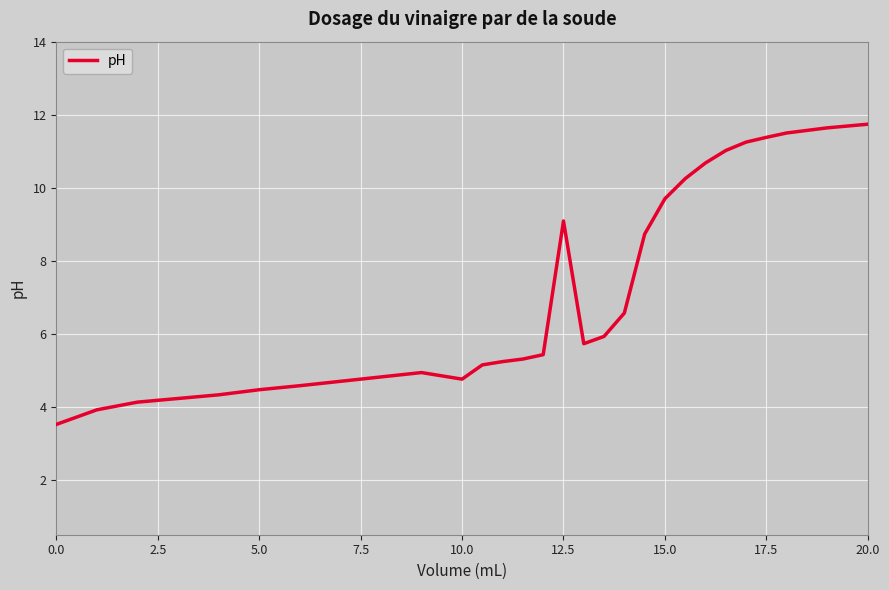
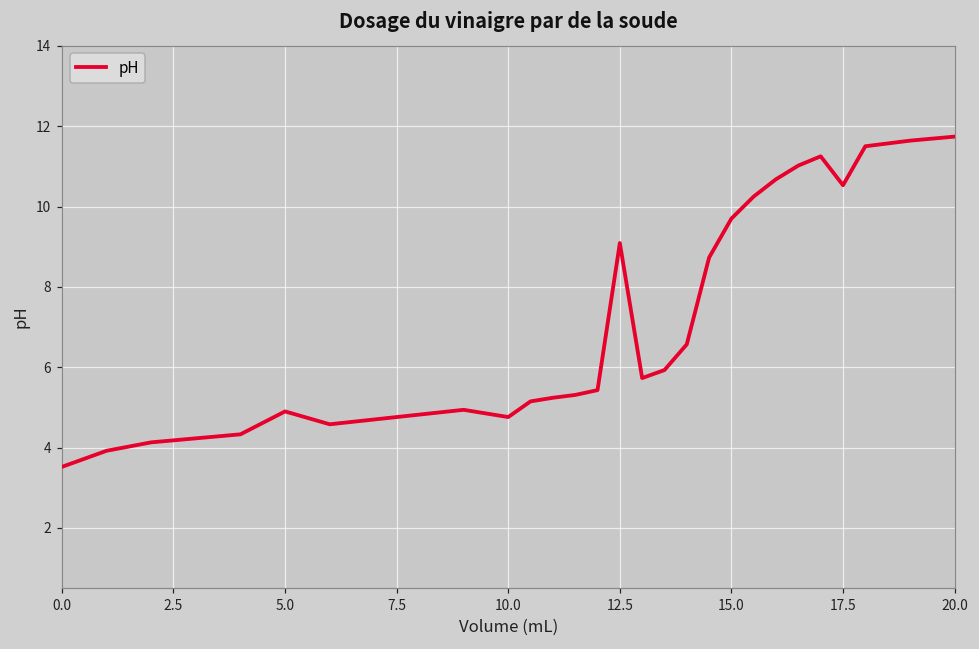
5.0: 4.5 -> 4.9
17.5: 11.4 -> 10.5
